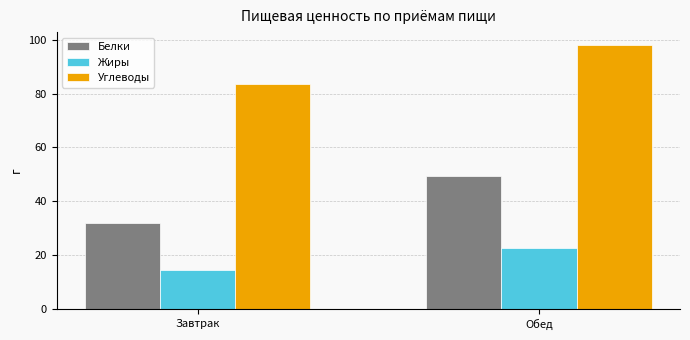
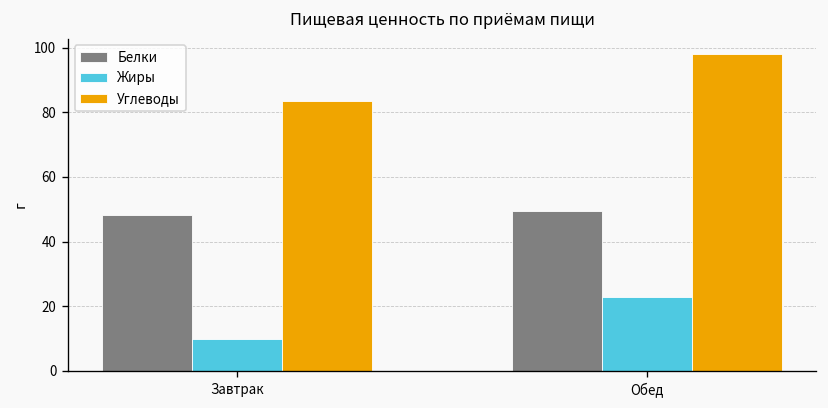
Белки, Завтрак: 32 -> 48
Жиры, Завтрак: 14 -> 10
